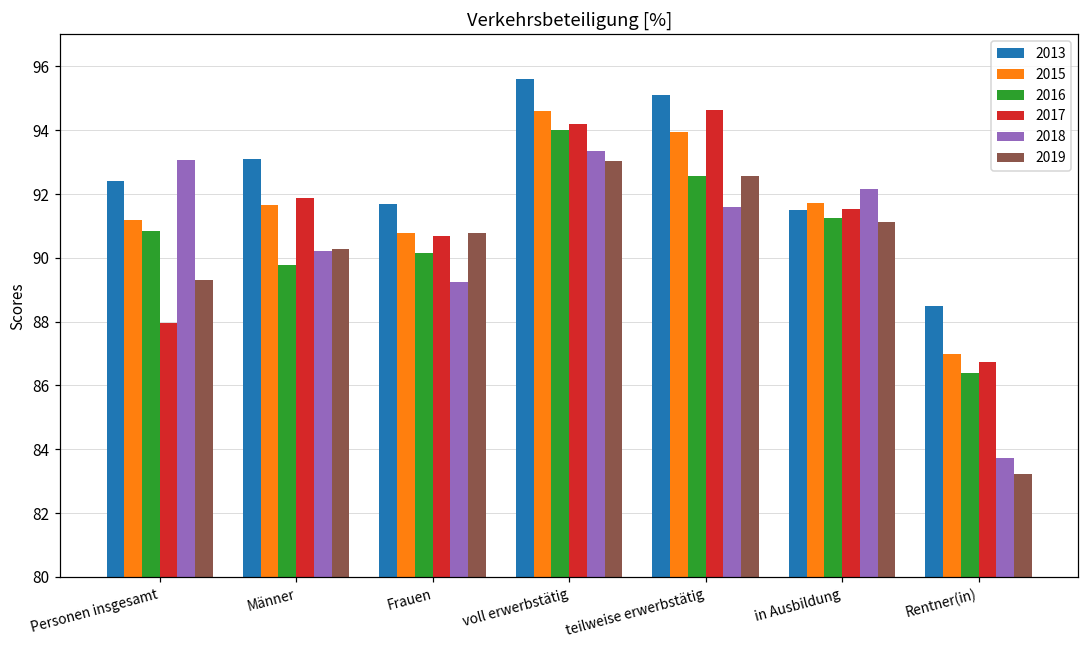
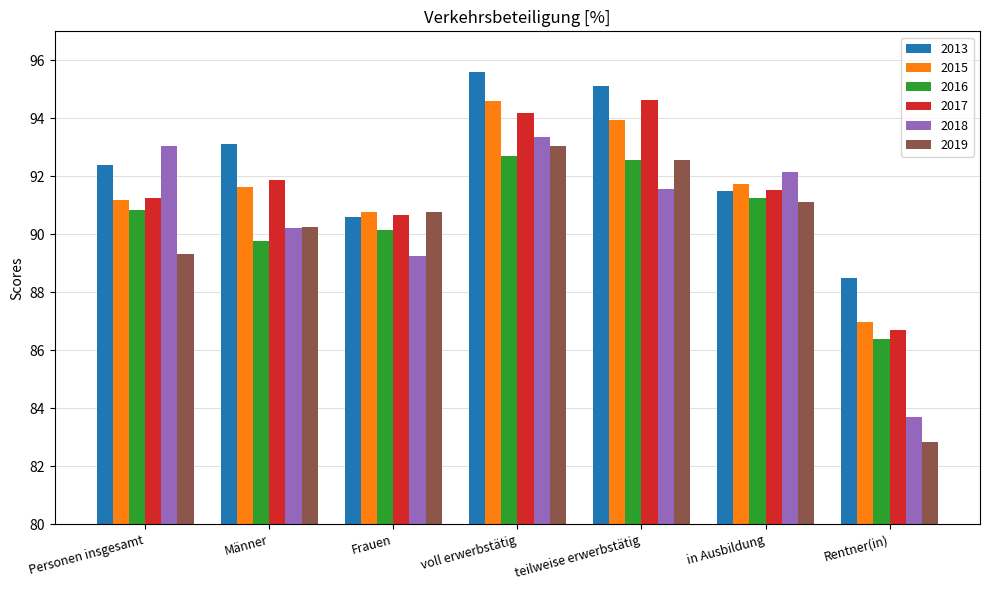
2017, Personen insgesamt: 88.0 -> 91.3
2013, Frauen: 91.7 -> 90.6
2016, voll erwerbstätig: 94.0 -> 92.7
2019, Rentner(in): 83.2 -> 82.9
